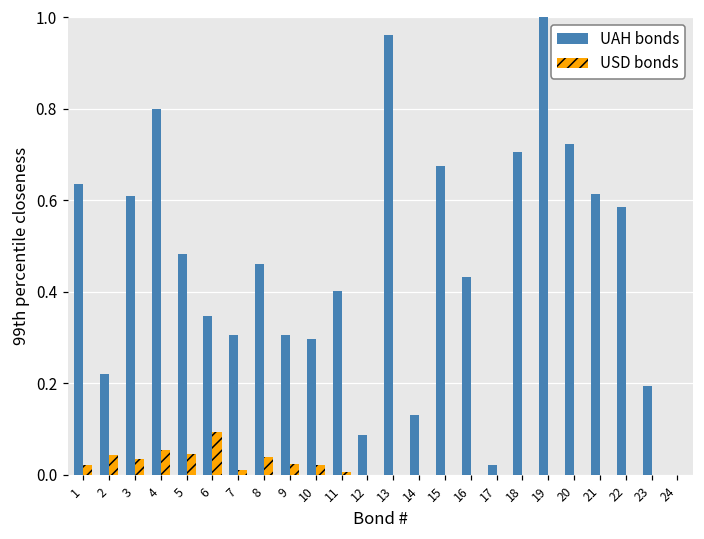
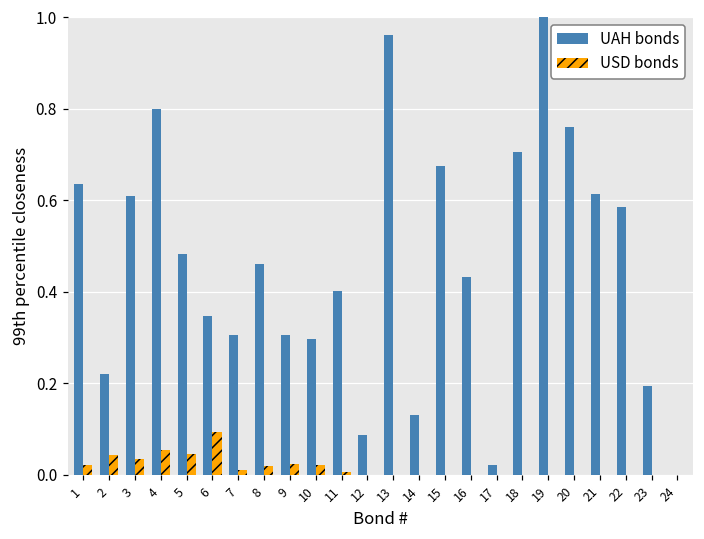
USD bonds, 8: 0.04 -> 0.02
UAH bonds, 20: 0.72 -> 0.76
